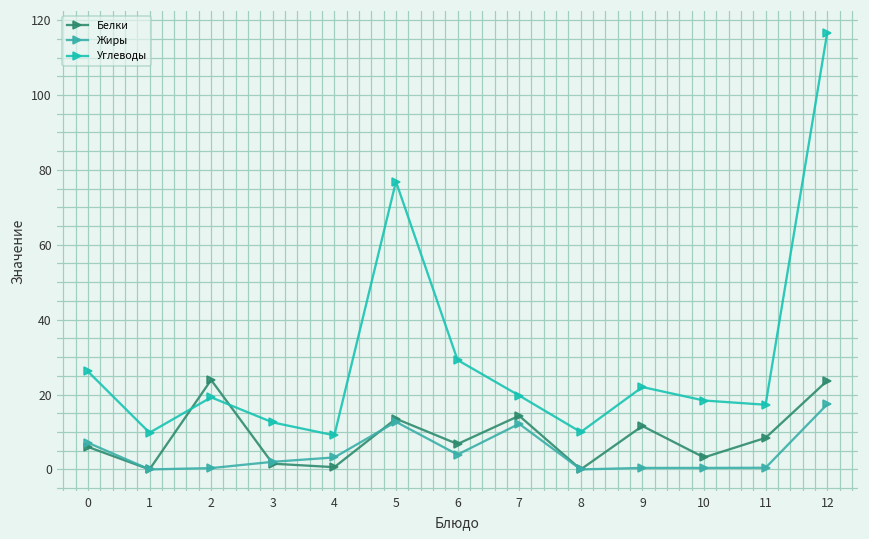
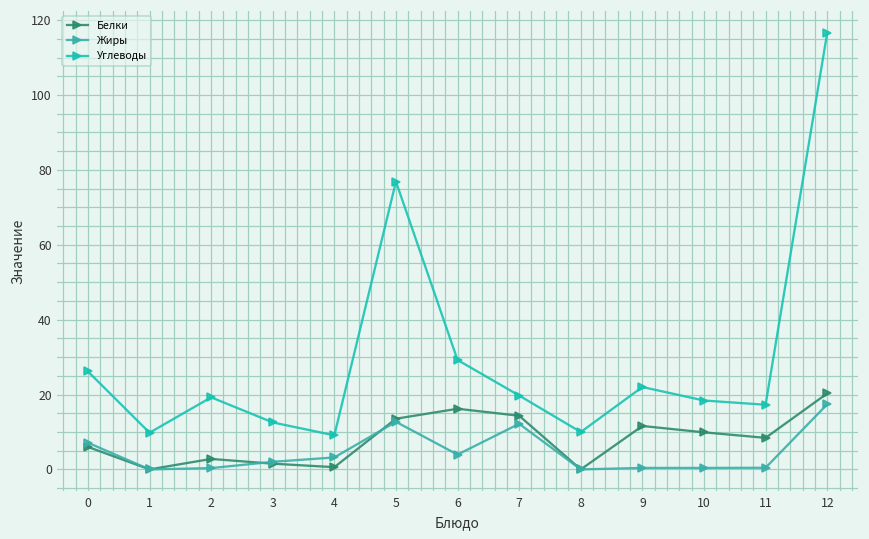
Белки, 2: 24 -> 3
Белки, 6: 7 -> 16
Белки, 10: 3 -> 10
Белки, 12: 24 -> 20
